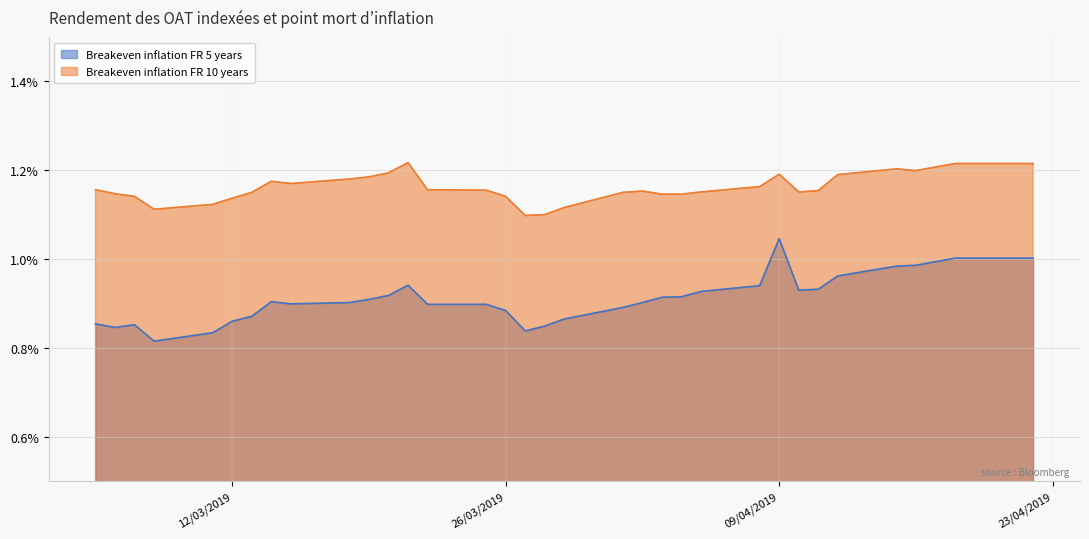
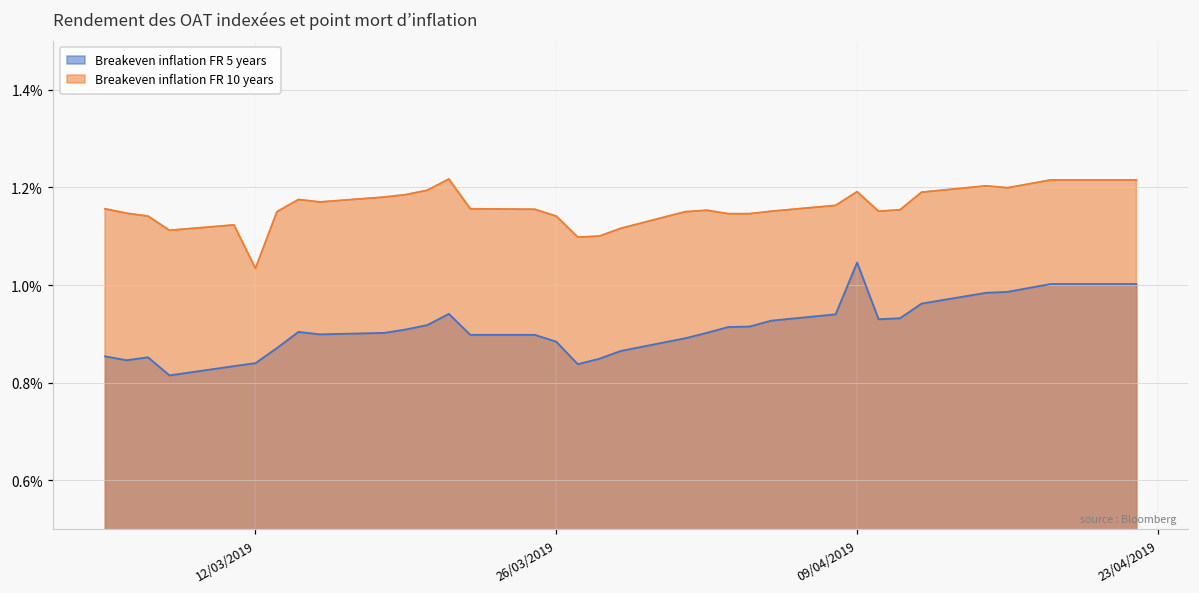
Breakeven inflation FR 5 years, 12/03/2019: 0.86% -> 0.84%
Breakeven inflation FR 10 years, 12/03/2019: 1.14% -> 1.03%
